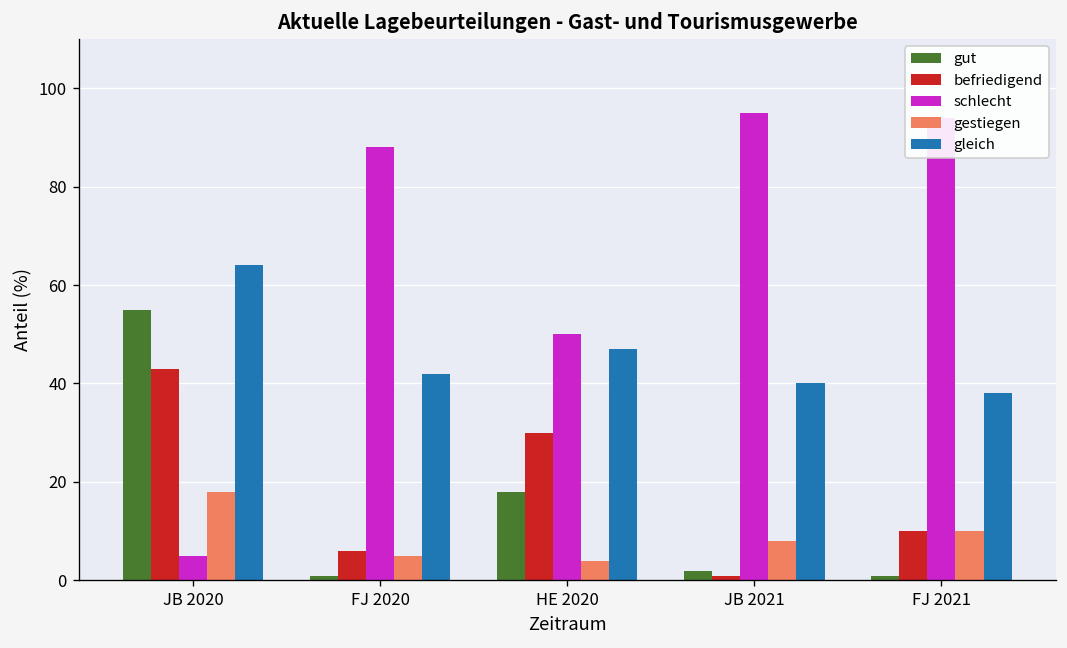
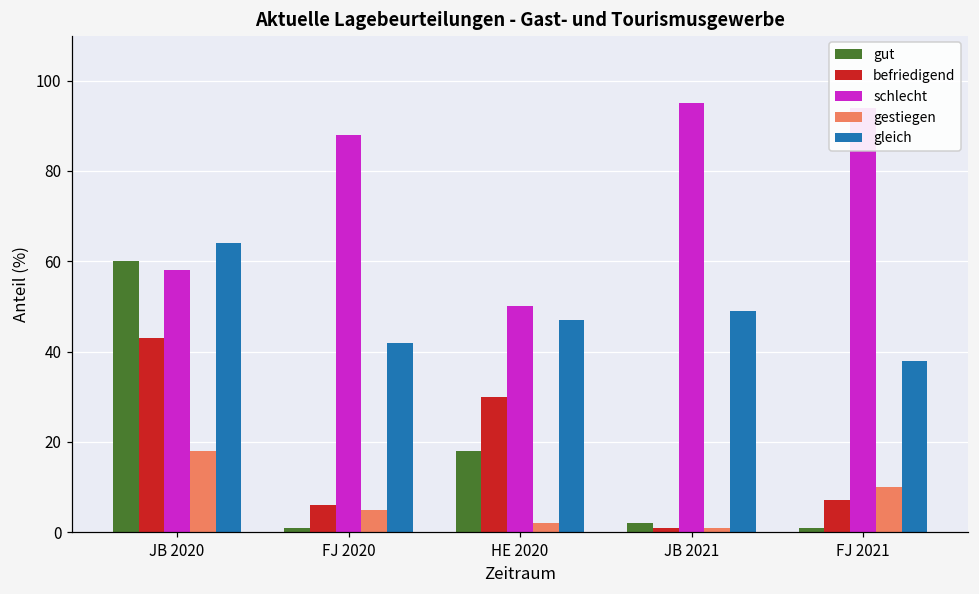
gut, JB 2020: 55 -> 60
schlecht, JB 2020: 5 -> 58
gestiegen, HE 2020: 4 -> 2
gestiegen, JB 2021: 8 -> 1
gleich, JB 2021: 40 -> 49
befriedigend, FJ 2021: 10 -> 7
